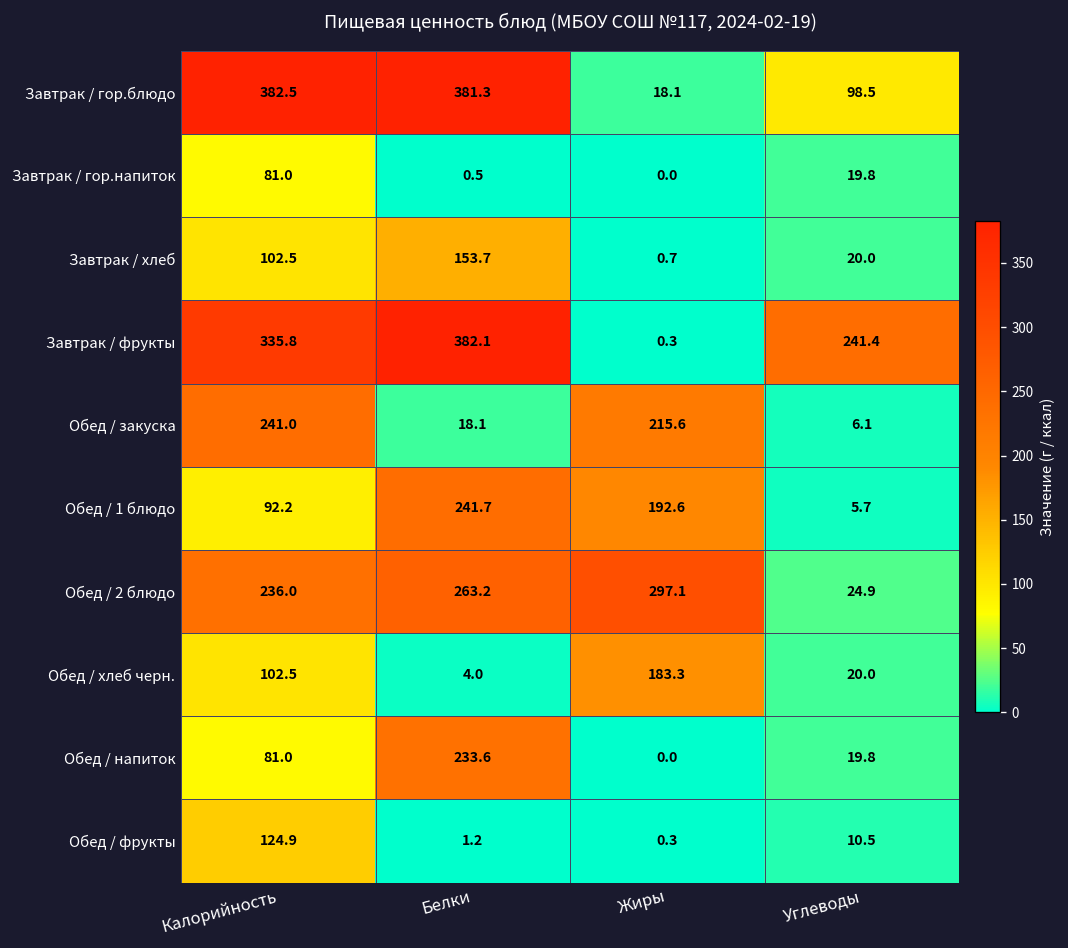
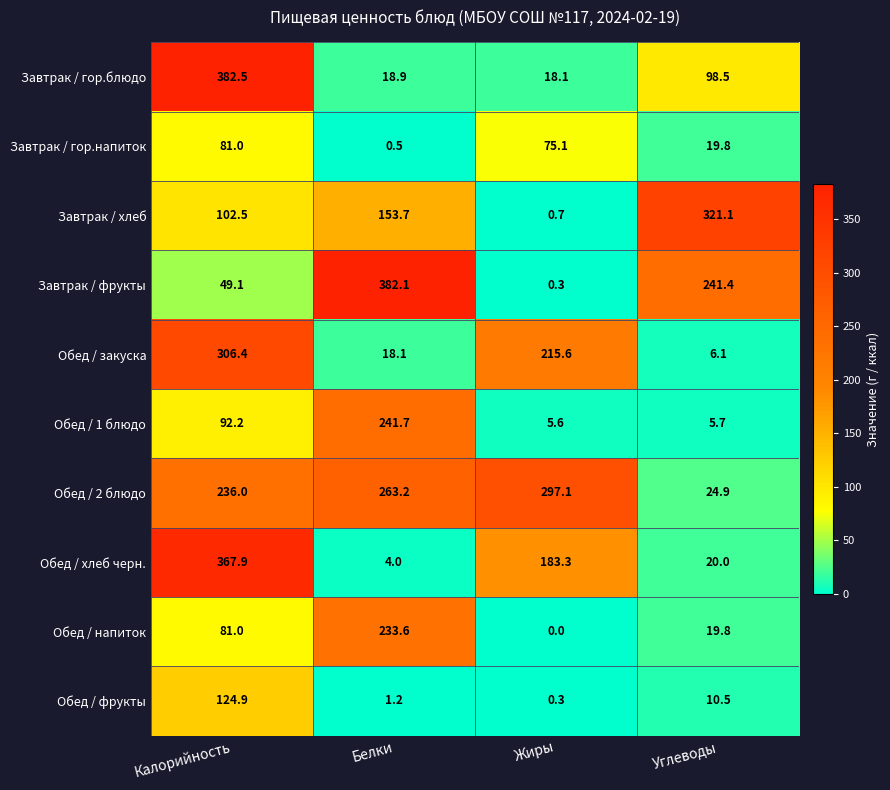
Завтрак / гор.блюдо, Белки: 381.3 -> 18.9
Завтрак / гор.напиток, Жиры: 0.0 -> 75.1
Завтрак / хлеб, Углеводы: 20.0 -> 321.1
Завтрак / фрукты, Калорийность: 335.8 -> 49.1
Обед / закуска, Калорийность: 241.0 -> 306.4
Обед / 1 блюдо, Жиры: 192.6 -> 5.6
Обед / хлеб черн., Калорийность: 102.5 -> 367.9
